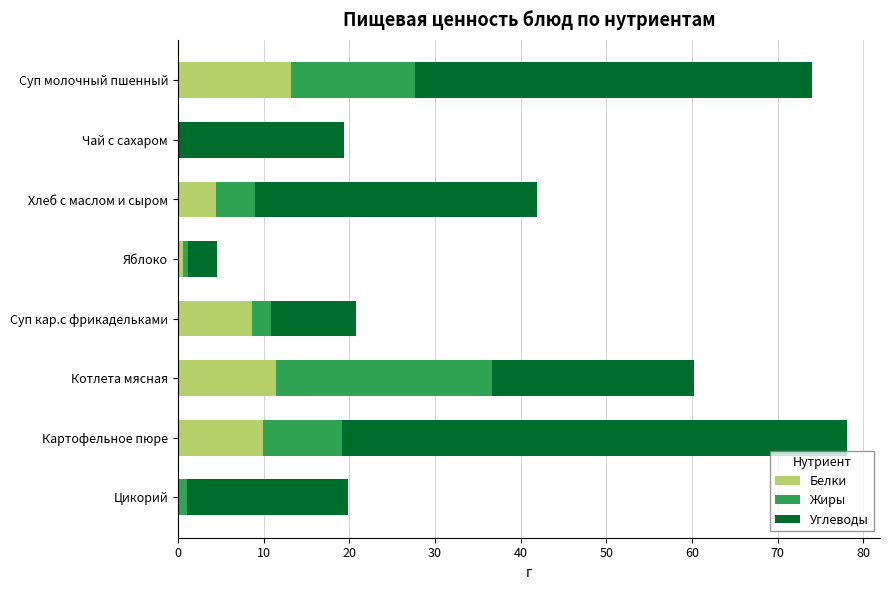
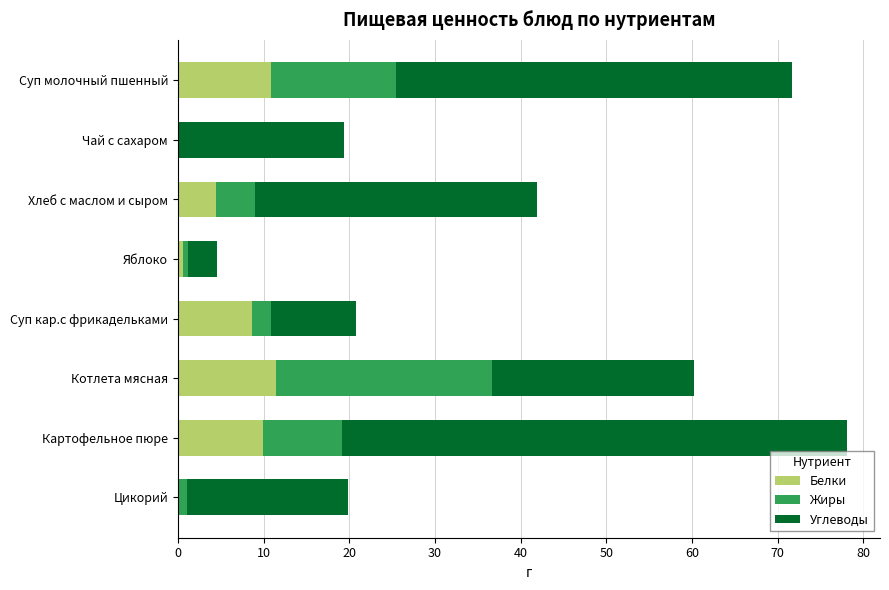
Белки, Суп молочный пшенный: 13 -> 11
